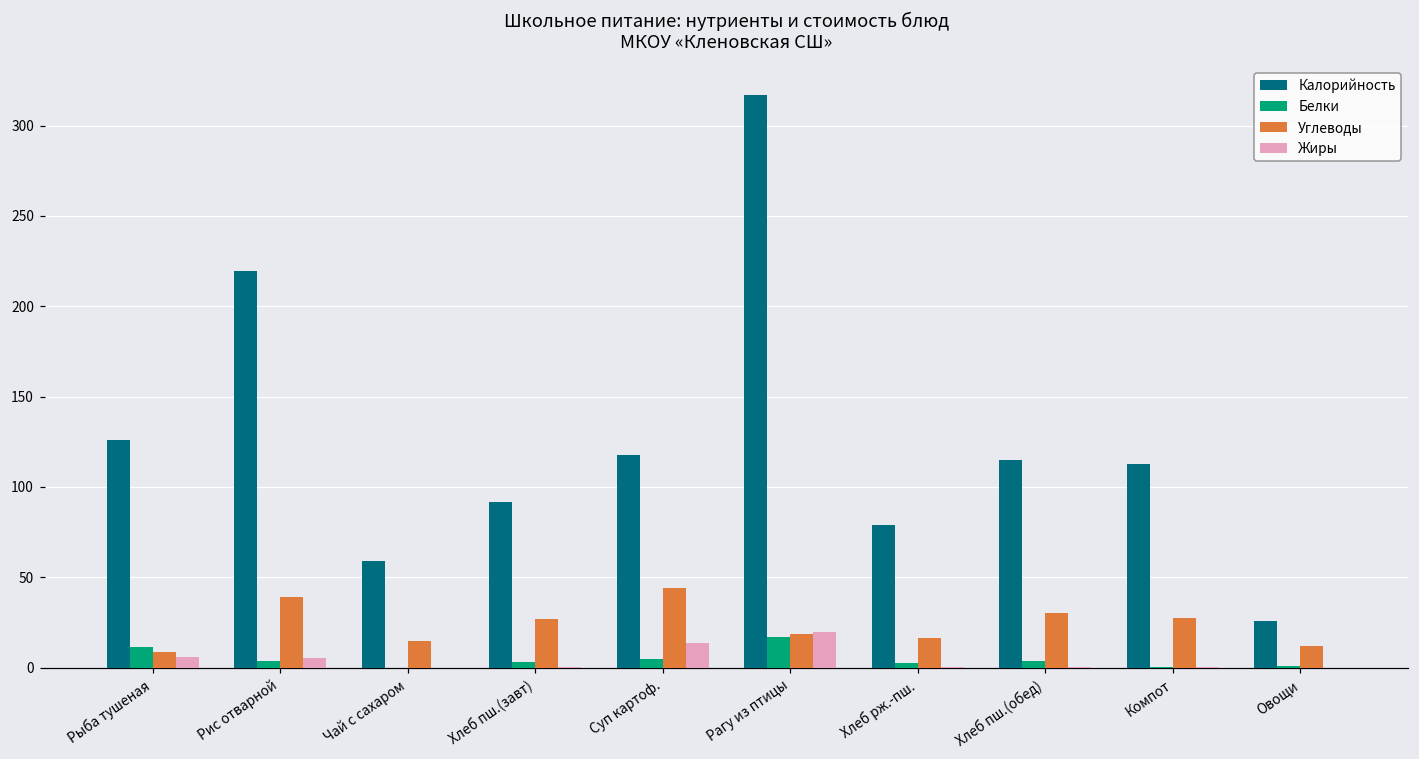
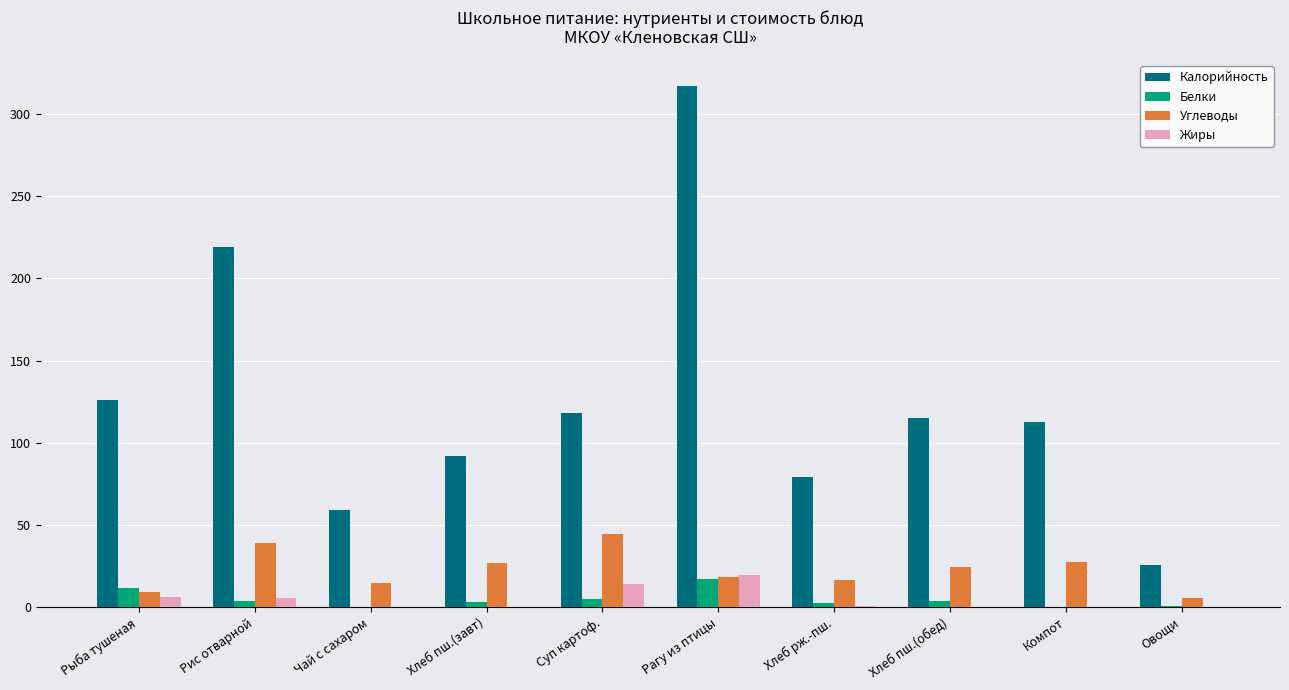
Углеводы, Хлеб пш.(обед): 30 -> 24
Углеводы, Овощи: 12 -> 5
